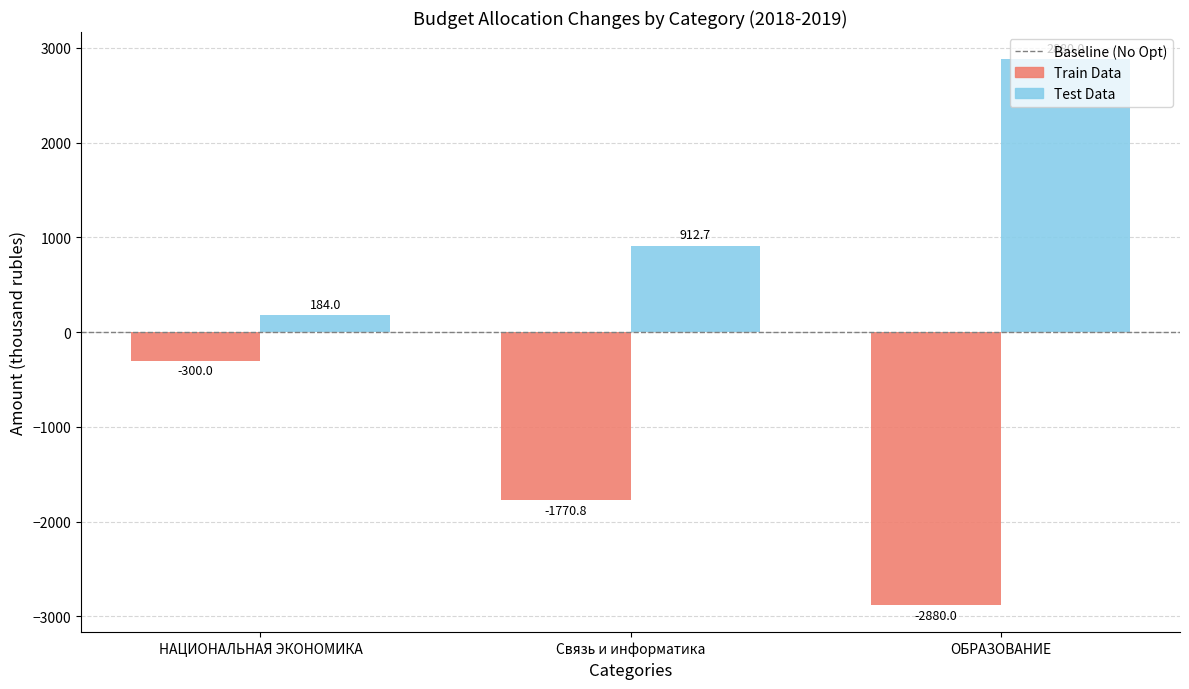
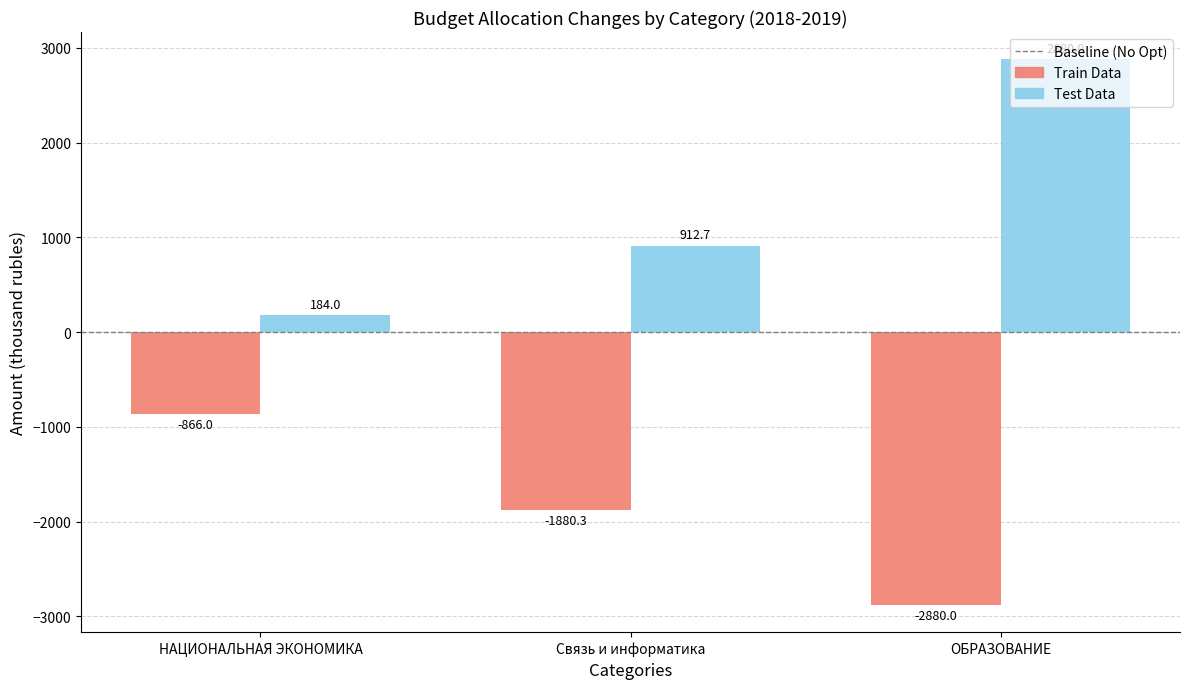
Train Data, НАЦИОНАЛЬНАЯ ЭКОНОМИКА: -300.0 -> -866.0
Train Data, Связь и информатика: -1770.8 -> -1880.3
